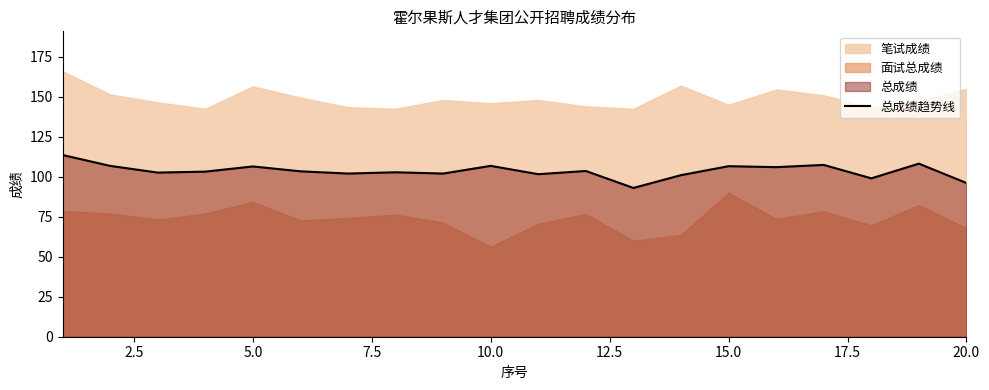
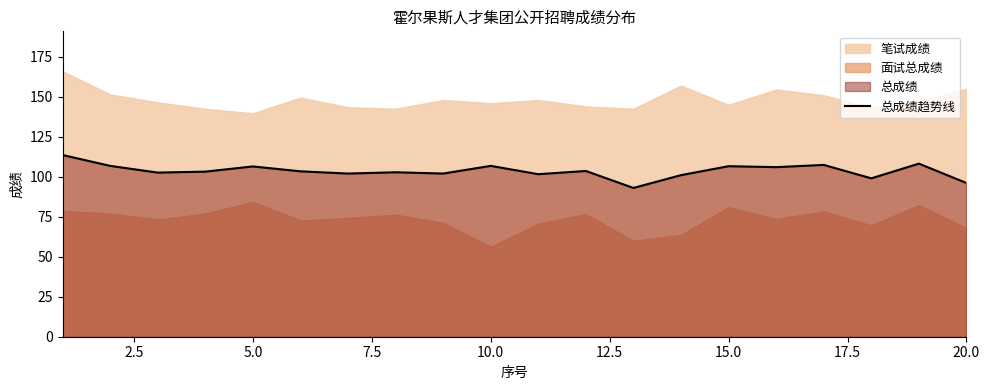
笔试成绩, 5.0: 157 -> 140
面试总成绩, 15.0: 90 -> 81
